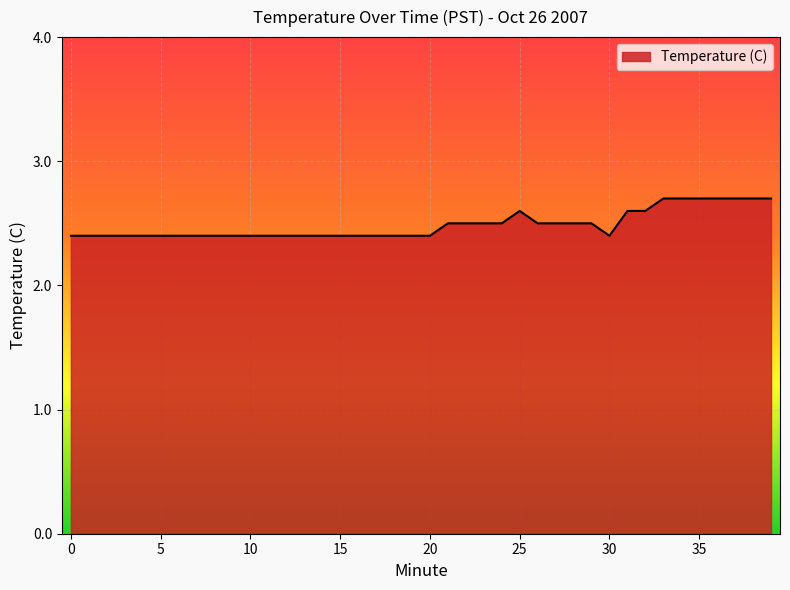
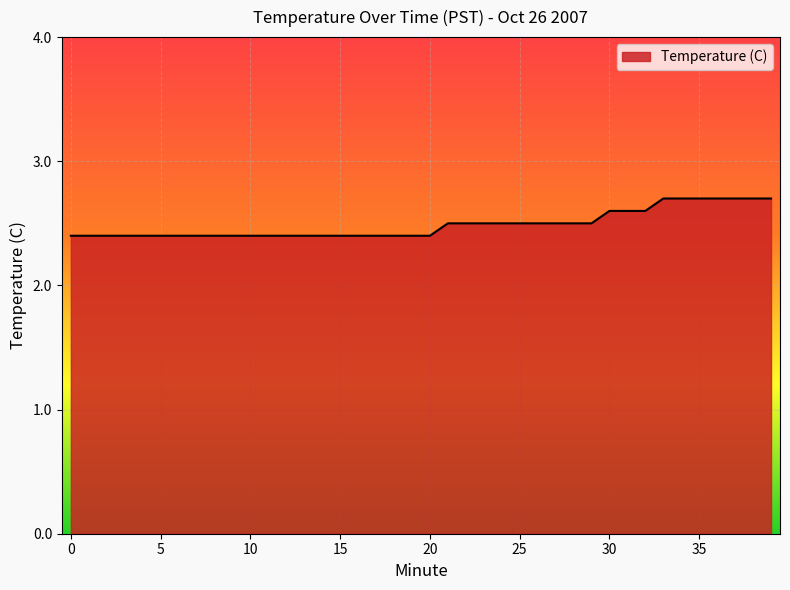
25: 2.6 -> 2.5
30: 2.4 -> 2.6
